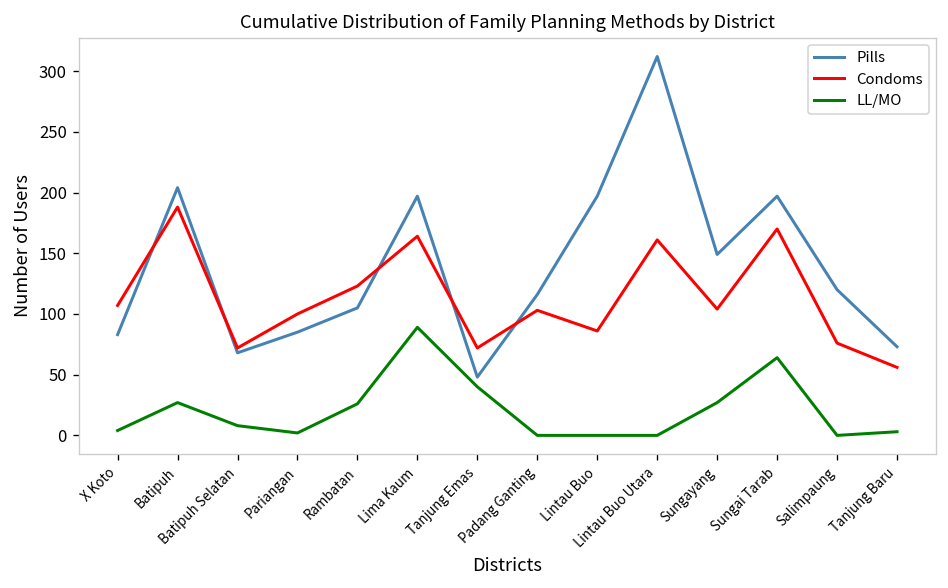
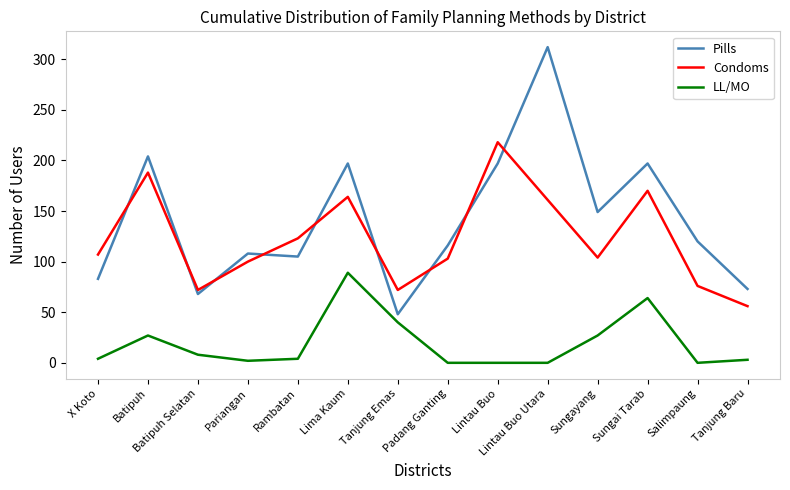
Pills, Pariangan: 85 -> 108
LL/MO, Rambatan: 26 -> 4
Condoms, Lintau Buo: 86 -> 218
